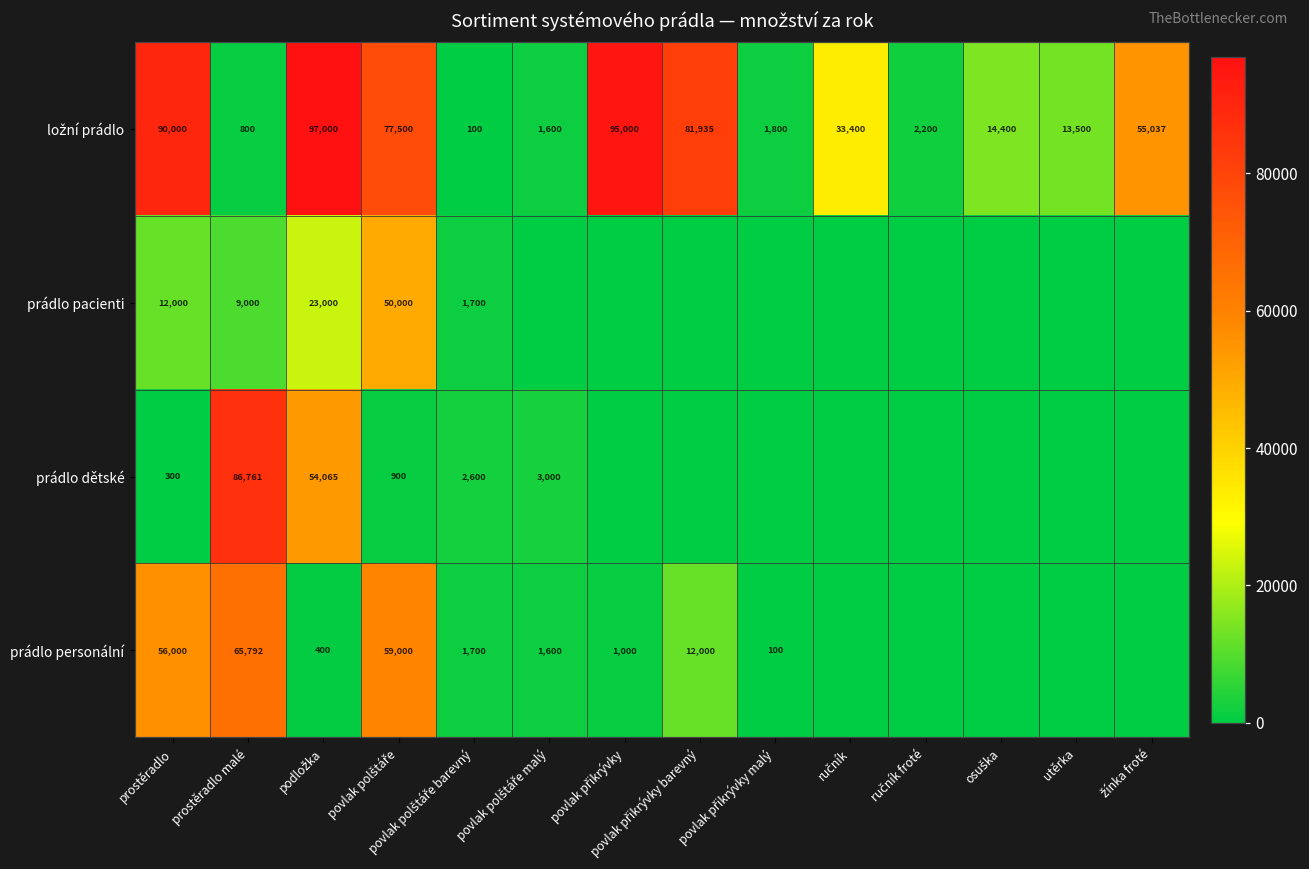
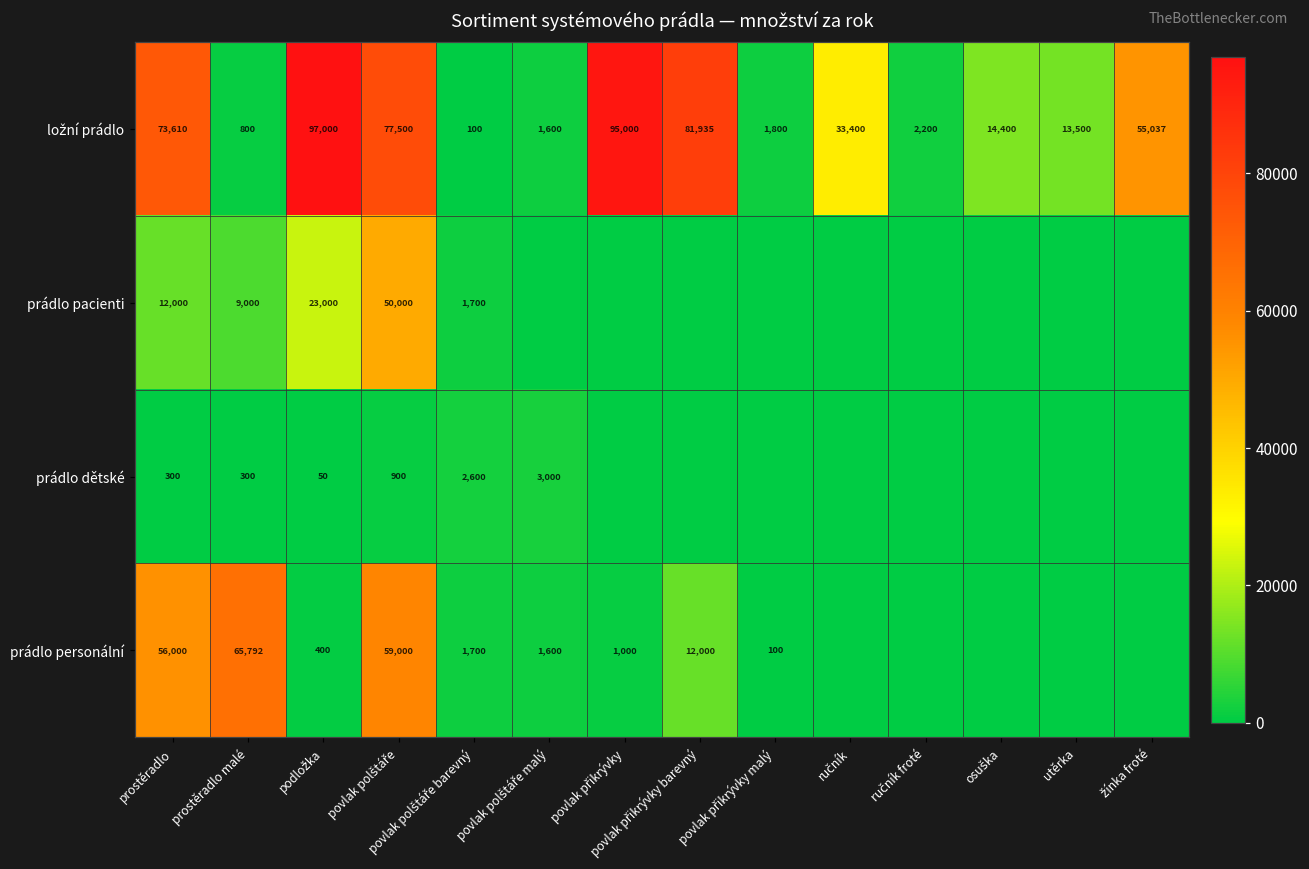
ložní prádlo, prostěradlo: 90,000 -> 73,610
prádlo dětské, prostěradlo malé: 86,761 -> 300
prádlo dětské, podložka: 54,065 -> 50
